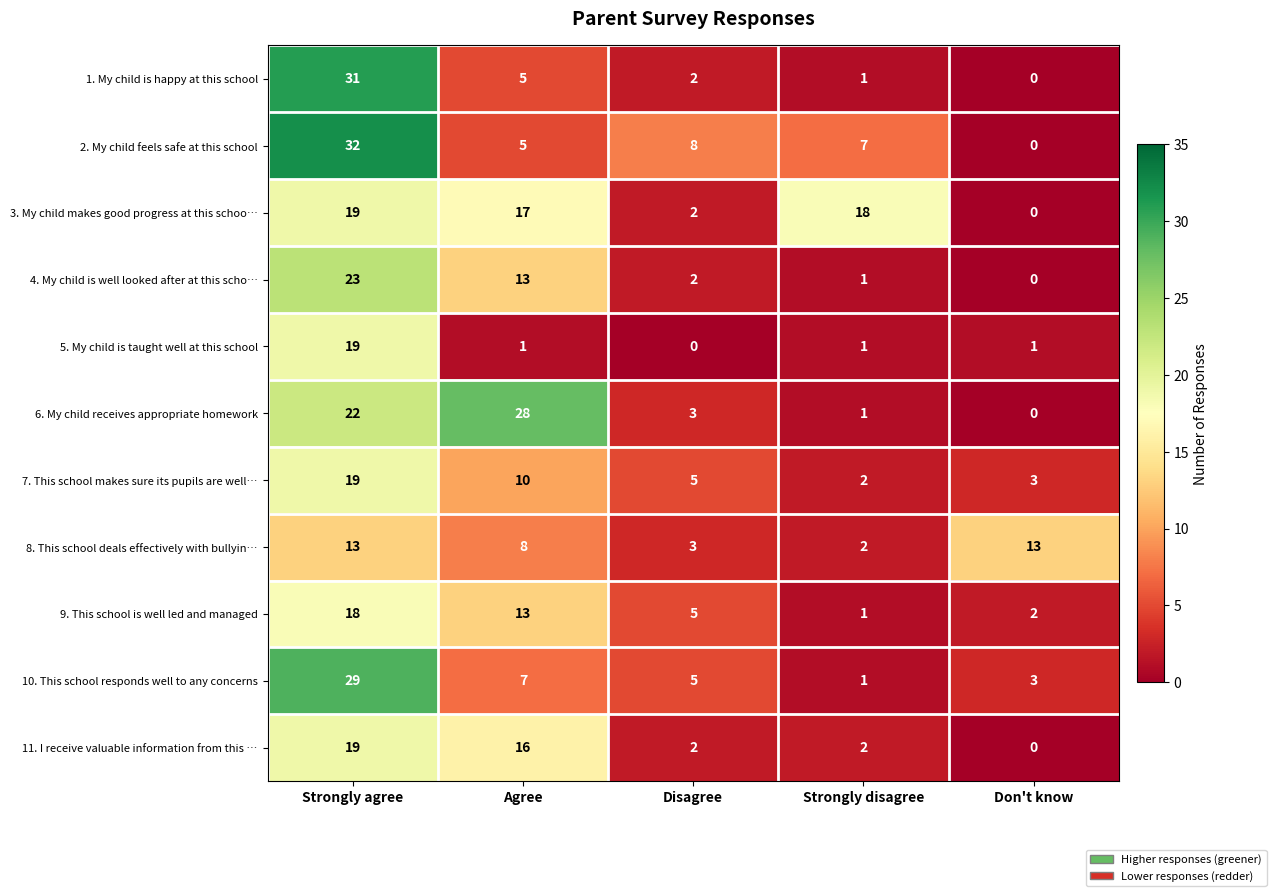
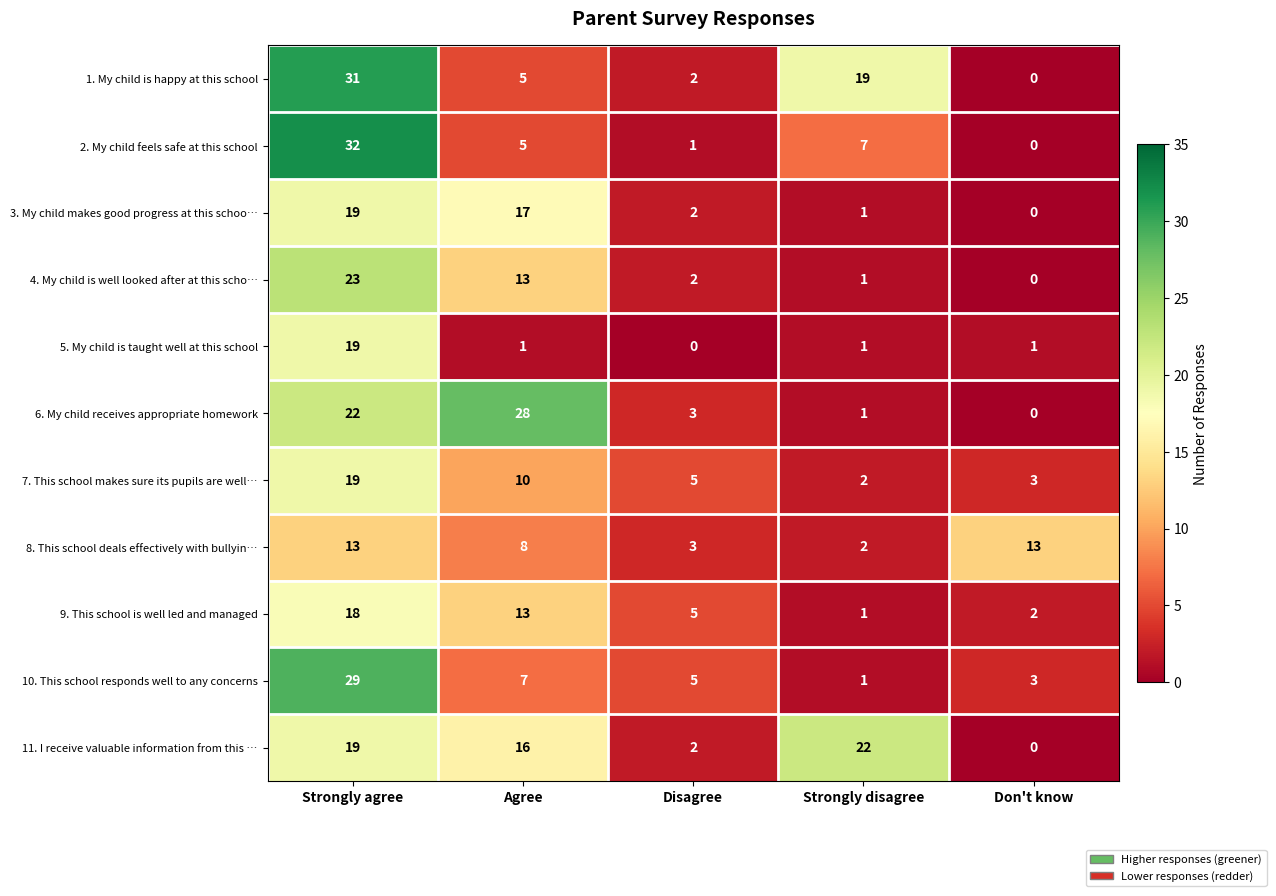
1. My child is happy at this school, Strongly disagree: 1 -> 19
2. My child feels safe at this school, Disagree: 8 -> 1
3. My child makes good progress at this schoo…, Strongly disagree: 18 -> 1
11. I receive valuable information from this …, Strongly disagree: 2 -> 22
